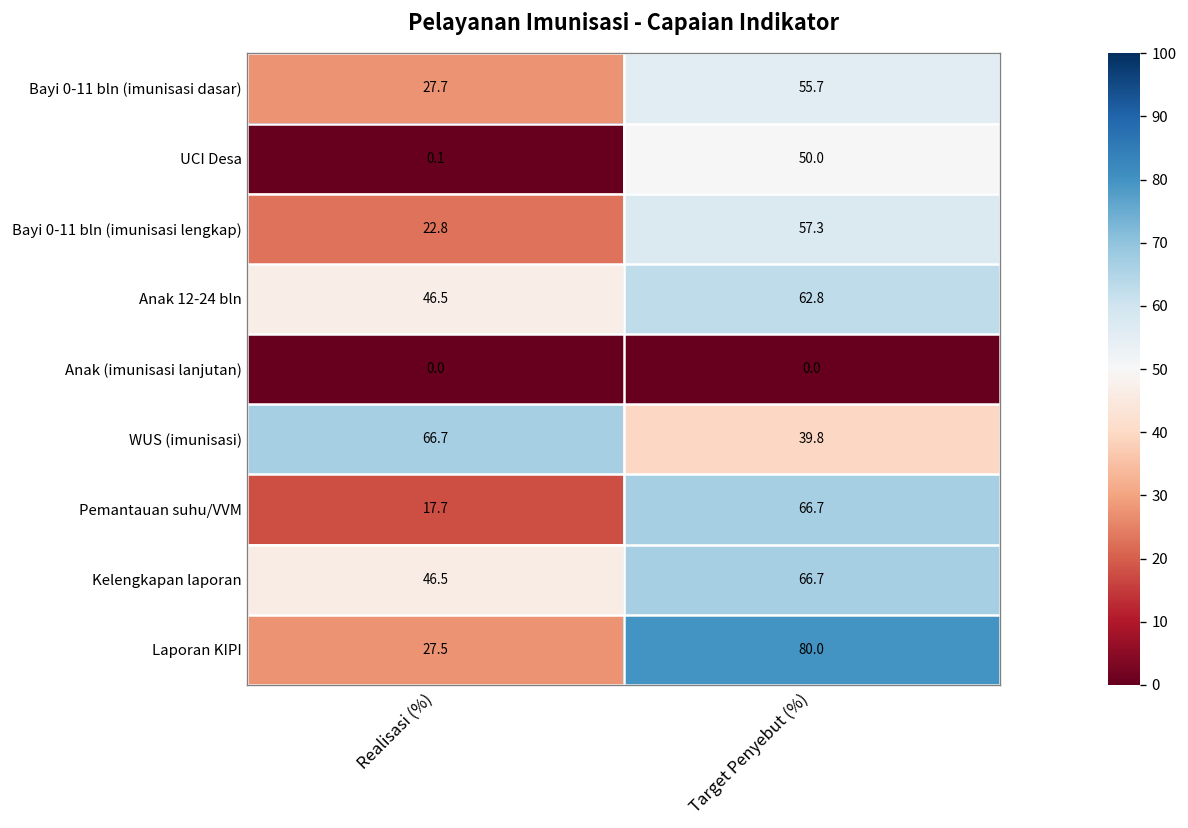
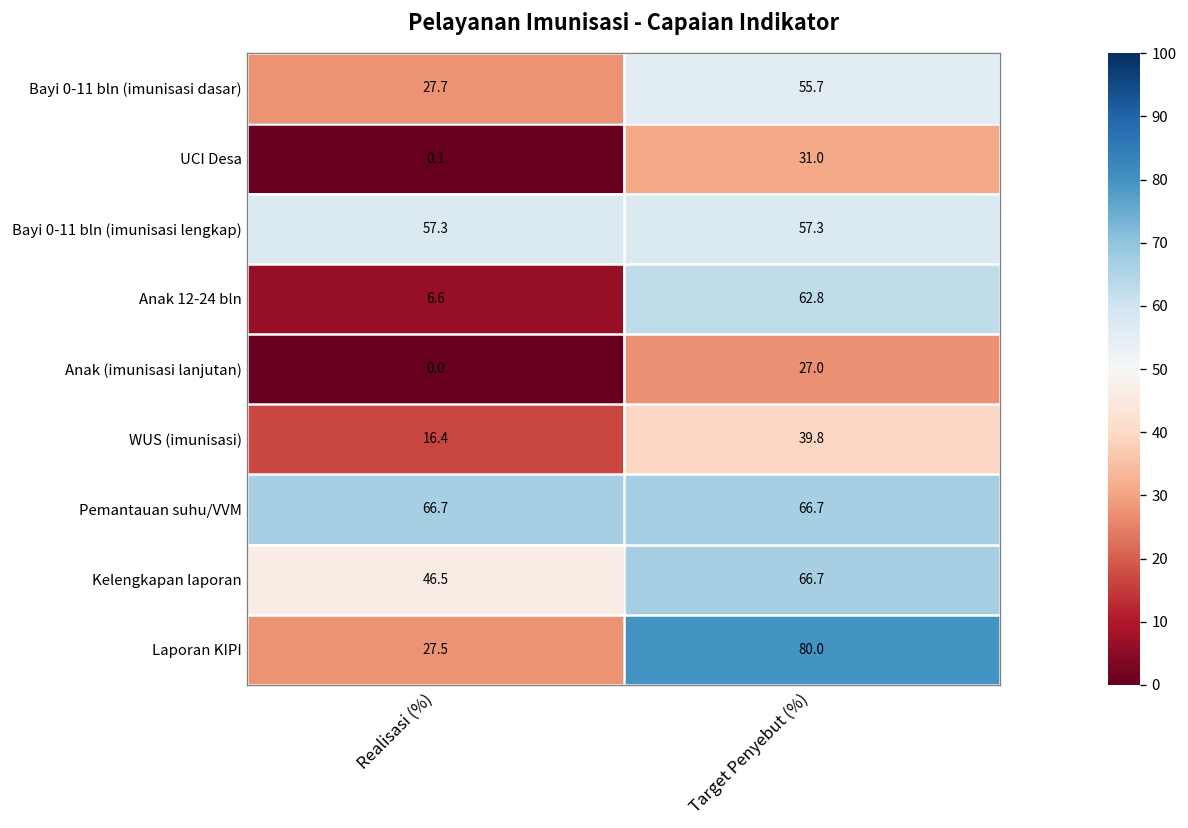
UCI Desa, Target Penyebut (%): 50.0 -> 31.0
Bayi 0-11 bln (imunisasi lengkap), Realisasi (%): 22.8 -> 57.3
Anak 12-24 bln, Realisasi (%): 46.5 -> 6.6
Anak (imunisasi lanjutan), Target Penyebut (%): 0.0 -> 27.0
WUS (imunisasi), Realisasi (%): 66.7 -> 16.4
Pemantauan suhu/VVM, Realisasi (%): 17.7 -> 66.7
